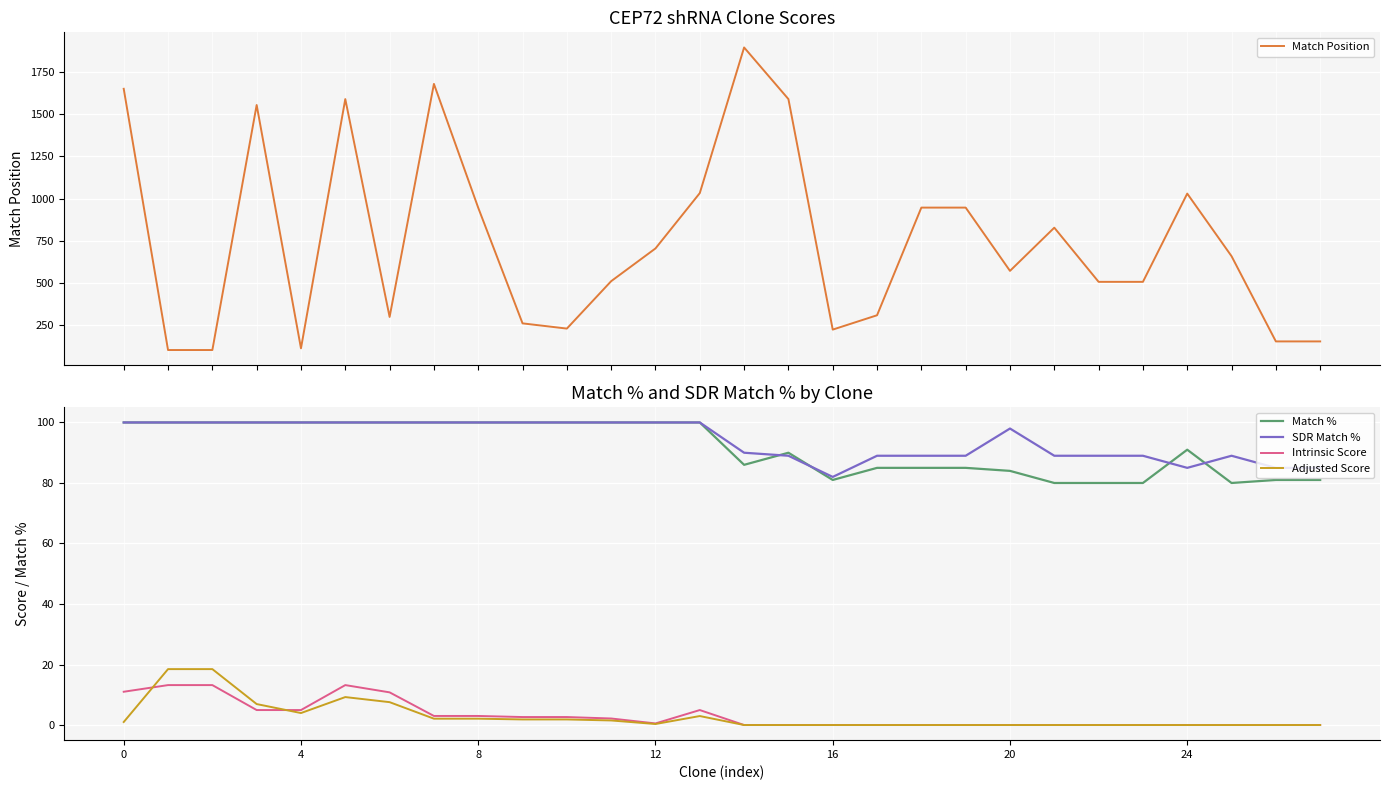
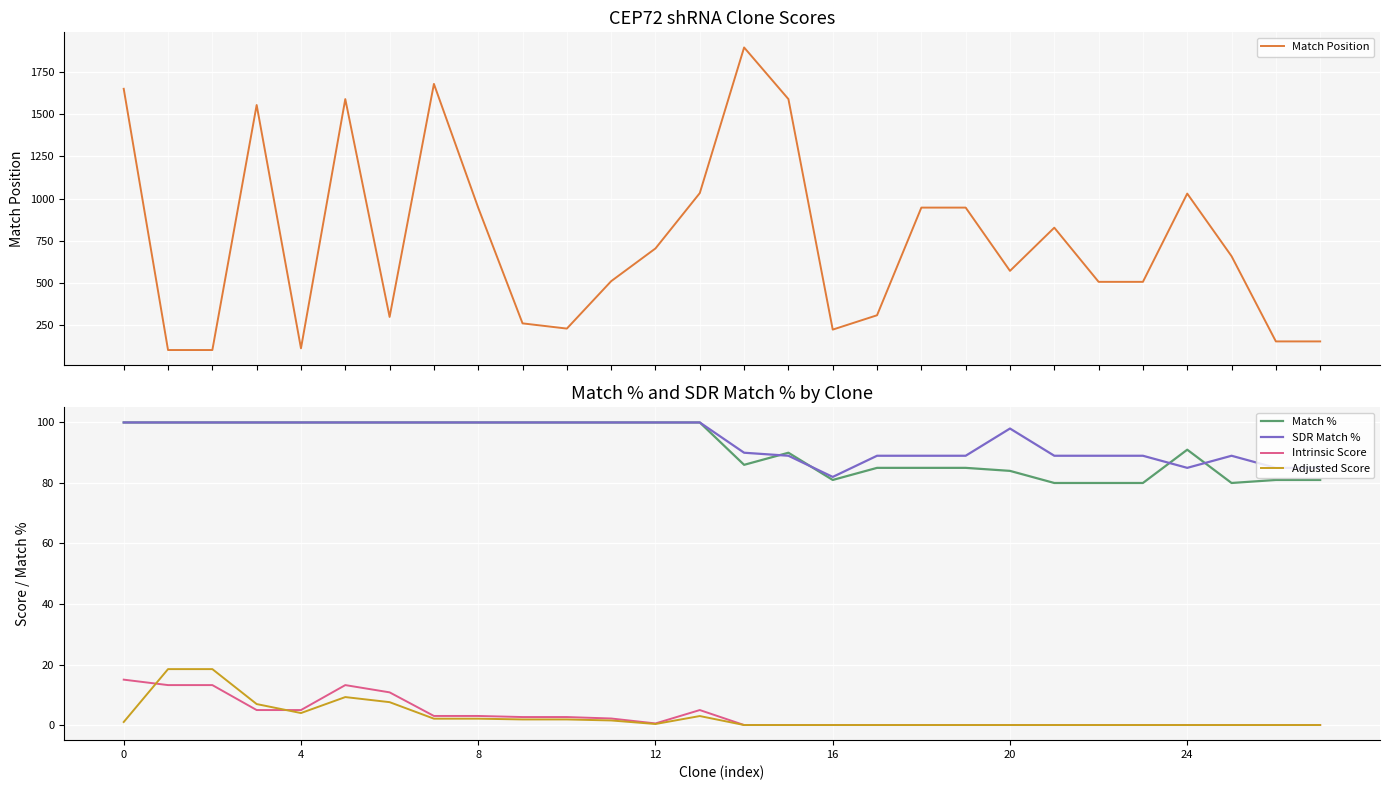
Match % and SDR Match % by Clone, Intrinsic Score, 0: 11 -> 15
